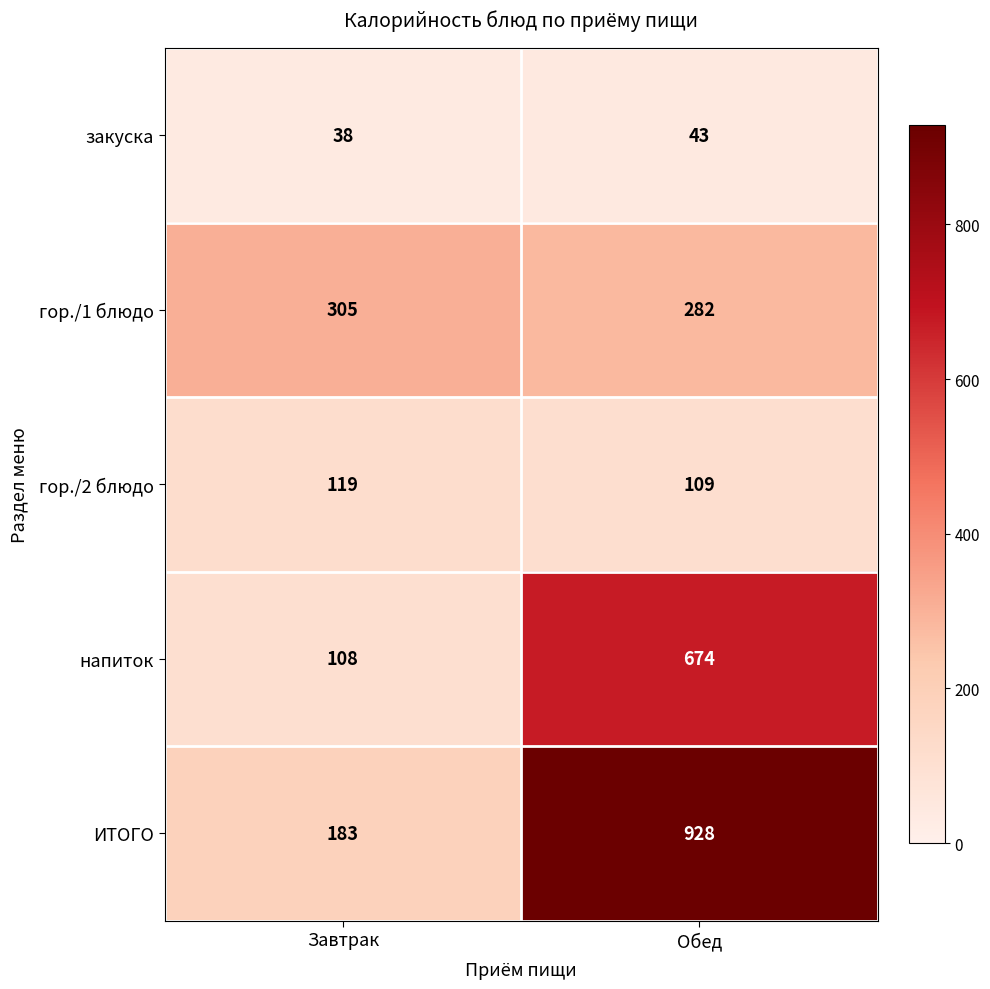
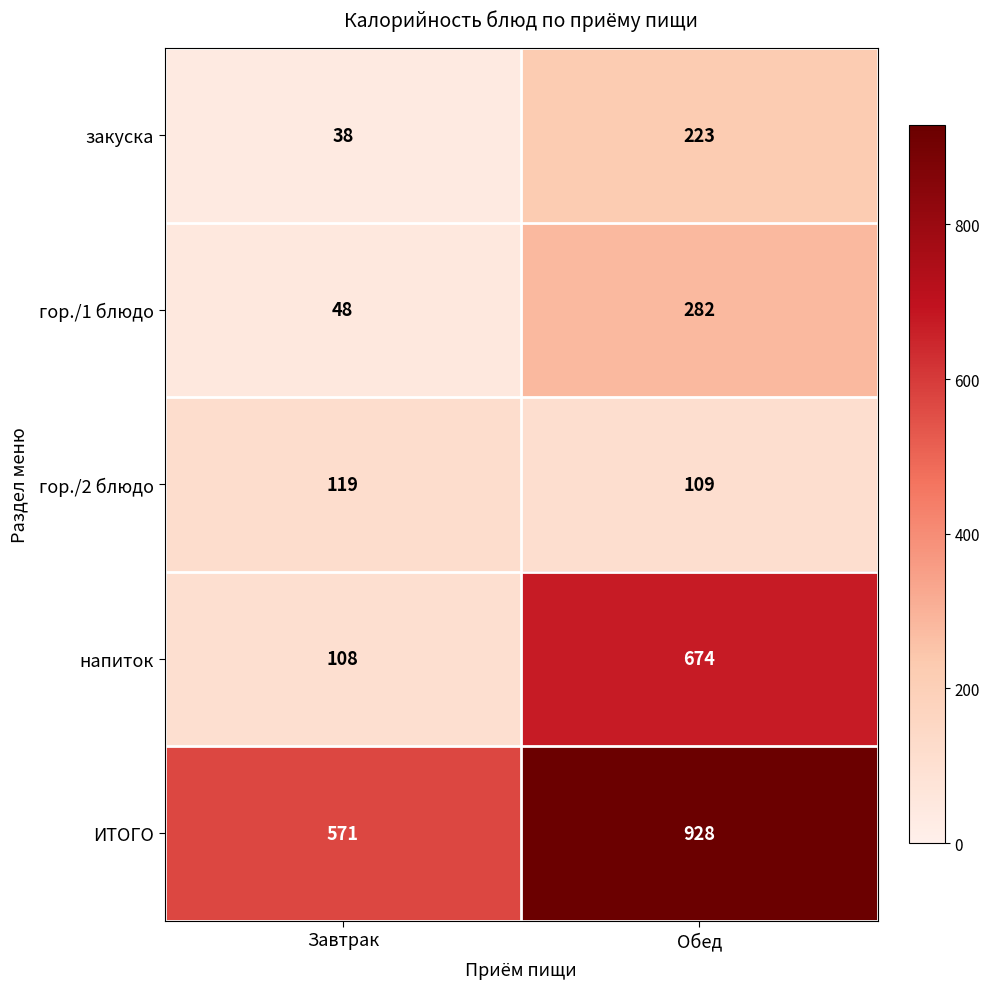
закуска, Обед: 43 -> 223
гор./1 блюдо, Завтрак: 305 -> 48
ИТОГО, Завтрак: 183 -> 571
